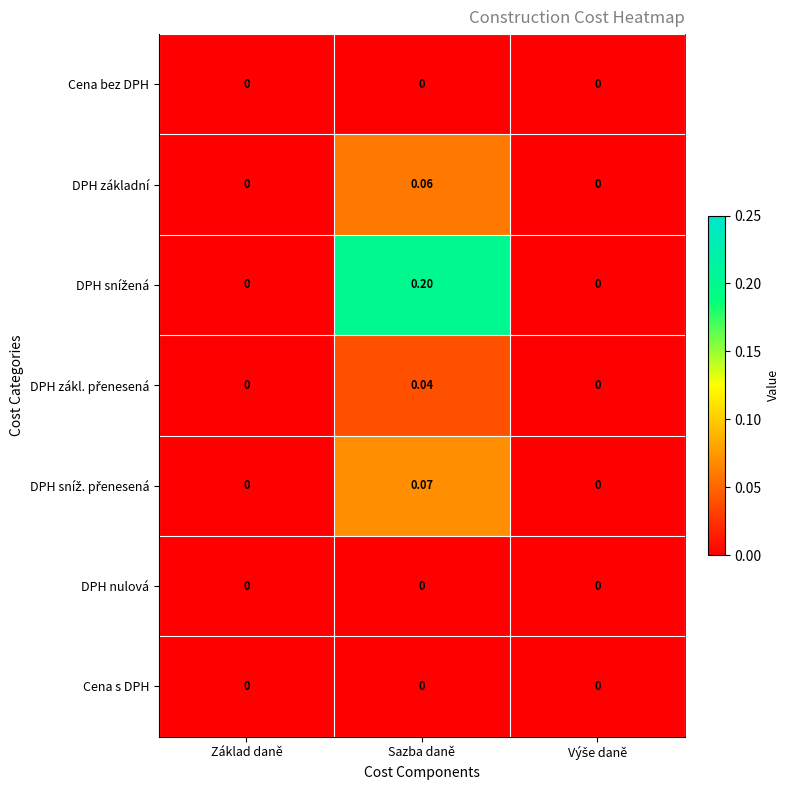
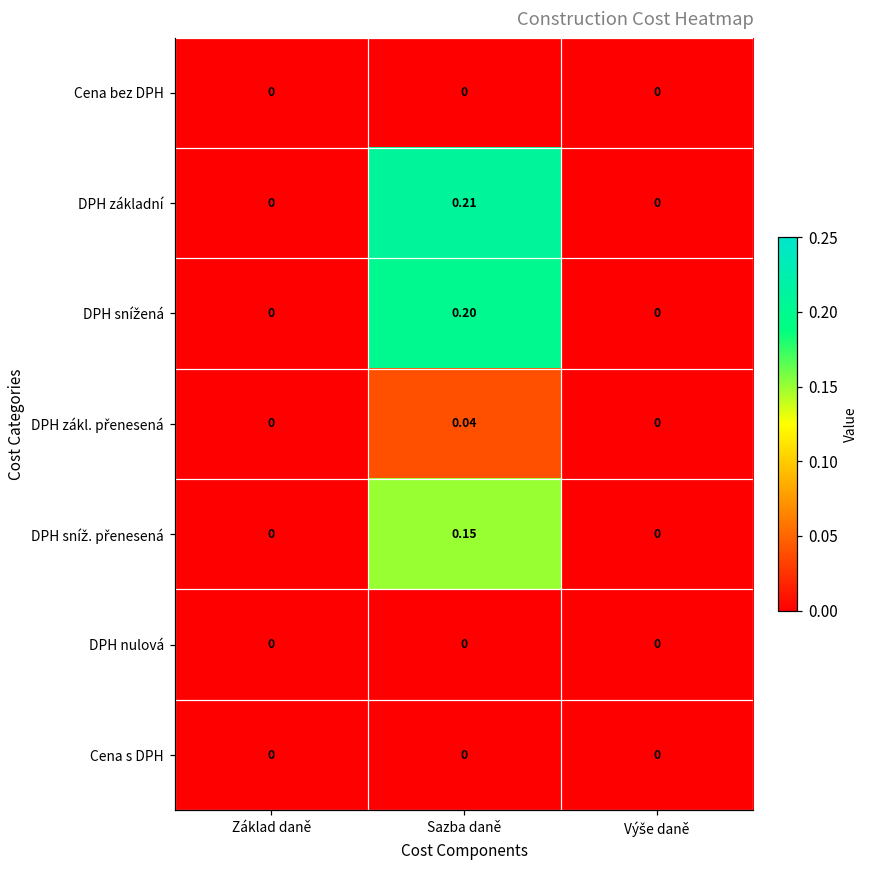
DPH základní, Sazba daně: 0.06 -> 0.21
DPH sníž. přenesená, Sazba daně: 0.07 -> 0.15
